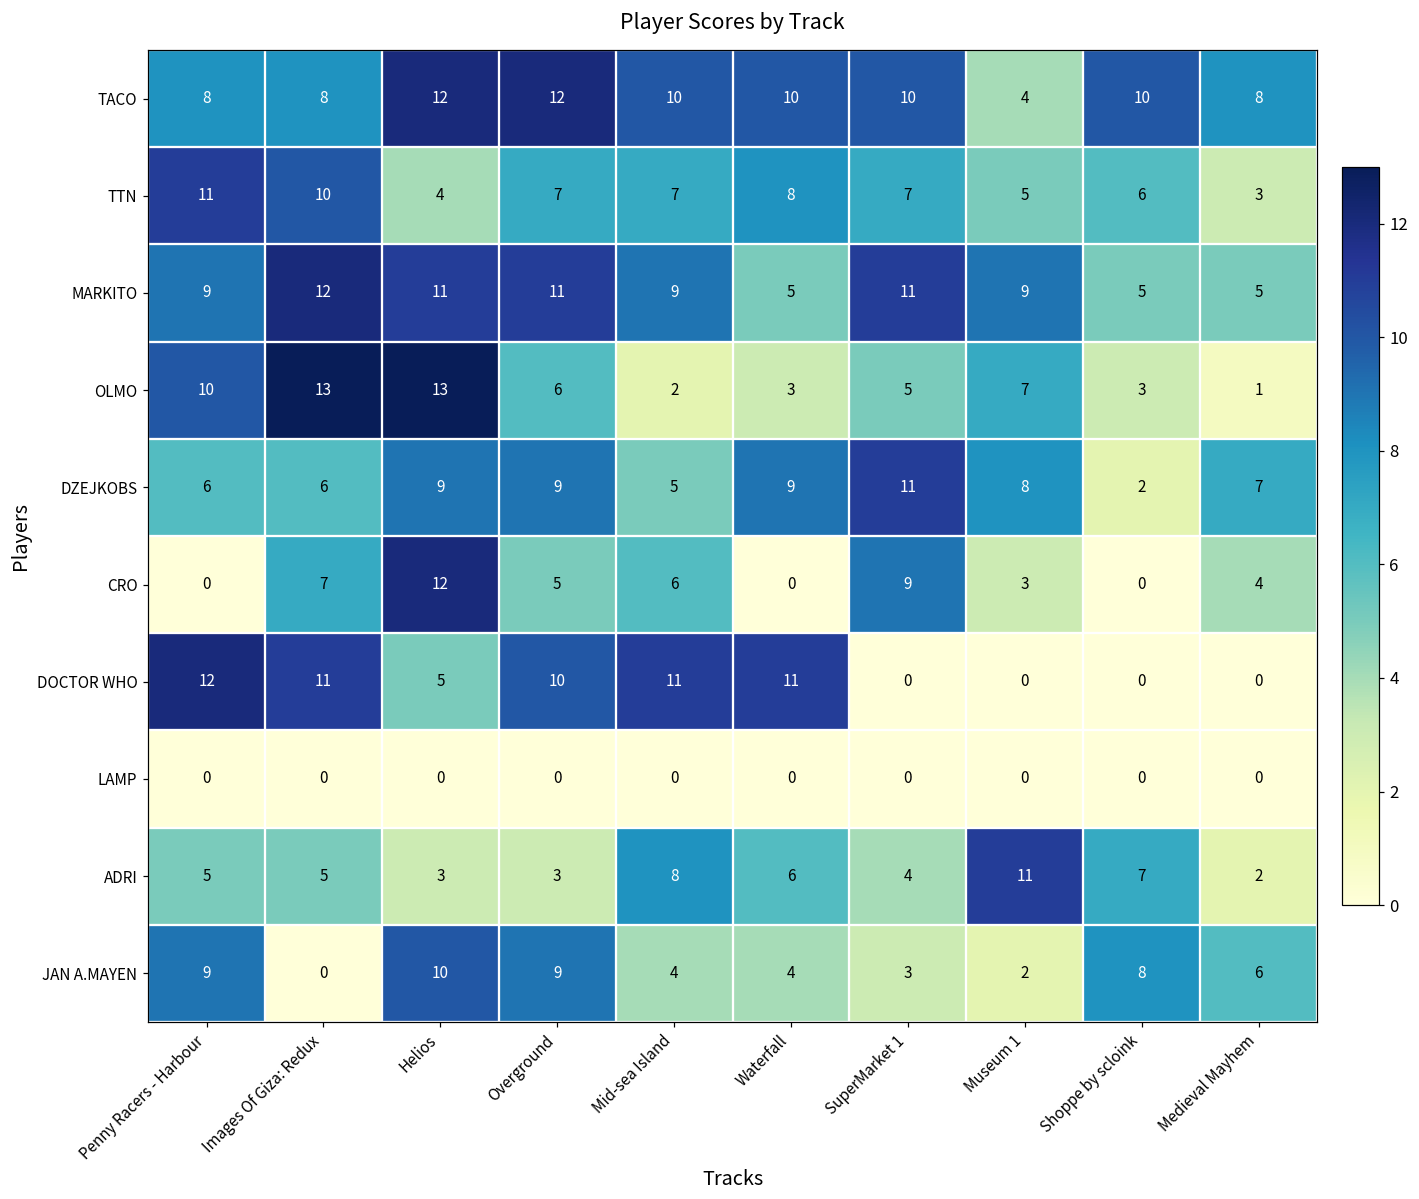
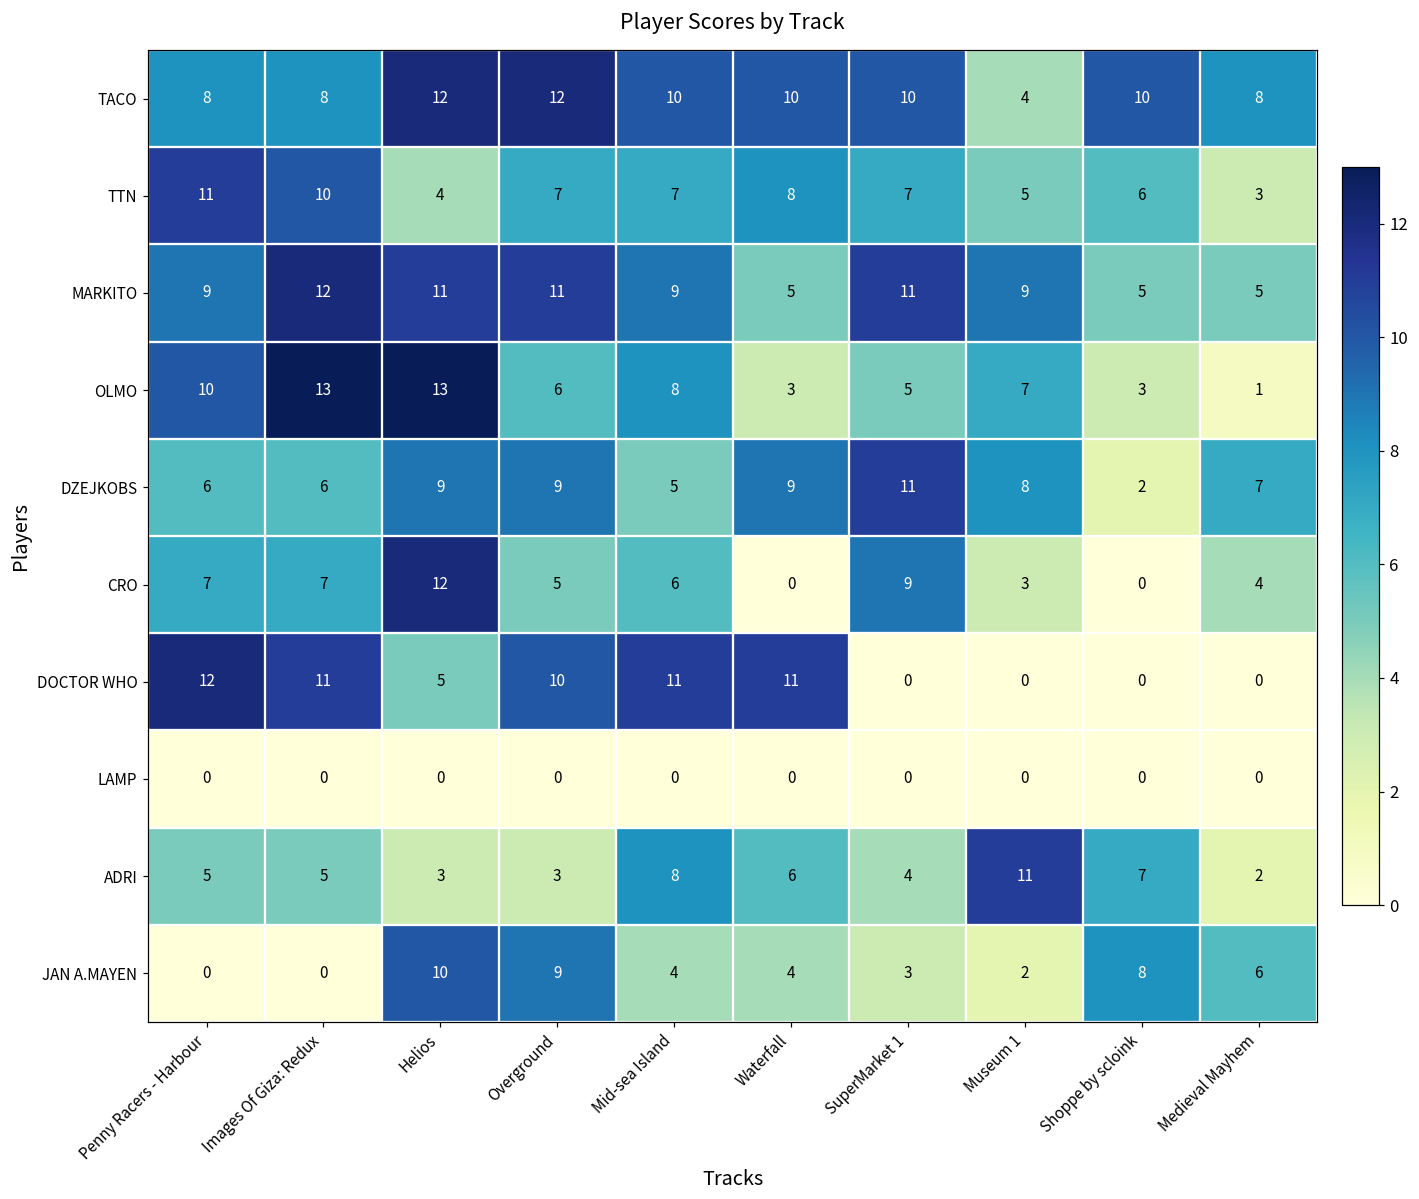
OLMO, Mid-sea Island: 2 -> 8
CRO, Penny Racers - Harbour: 0 -> 7
JAN A.MAYEN, Penny Racers - Harbour: 9 -> 0
